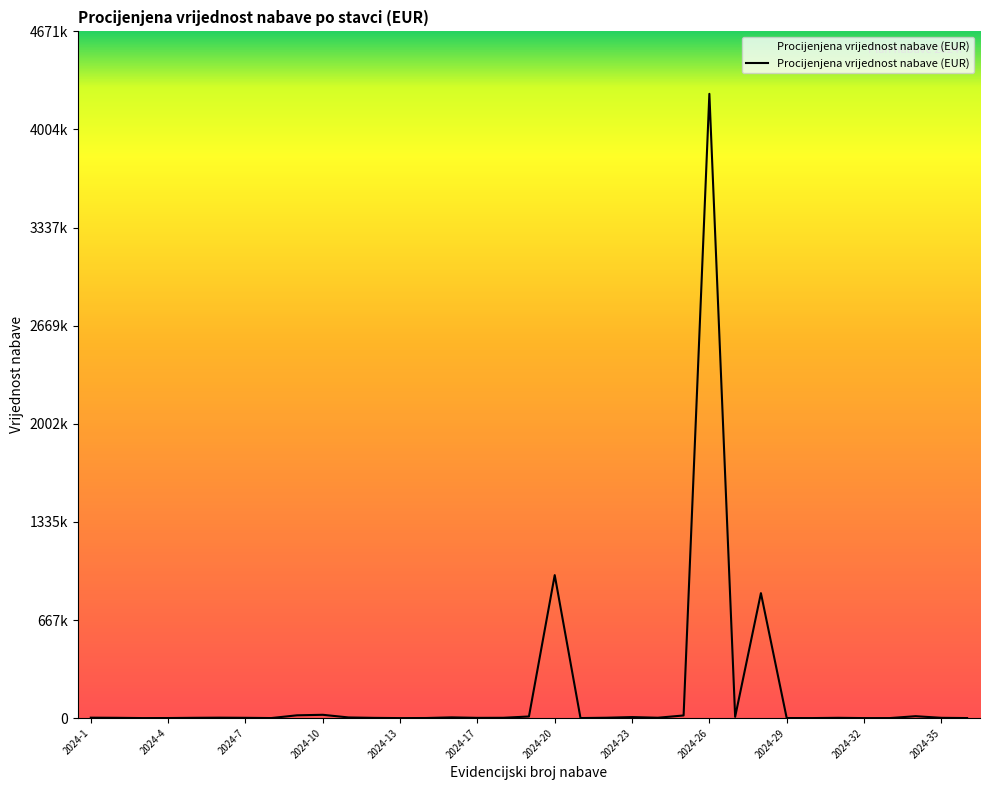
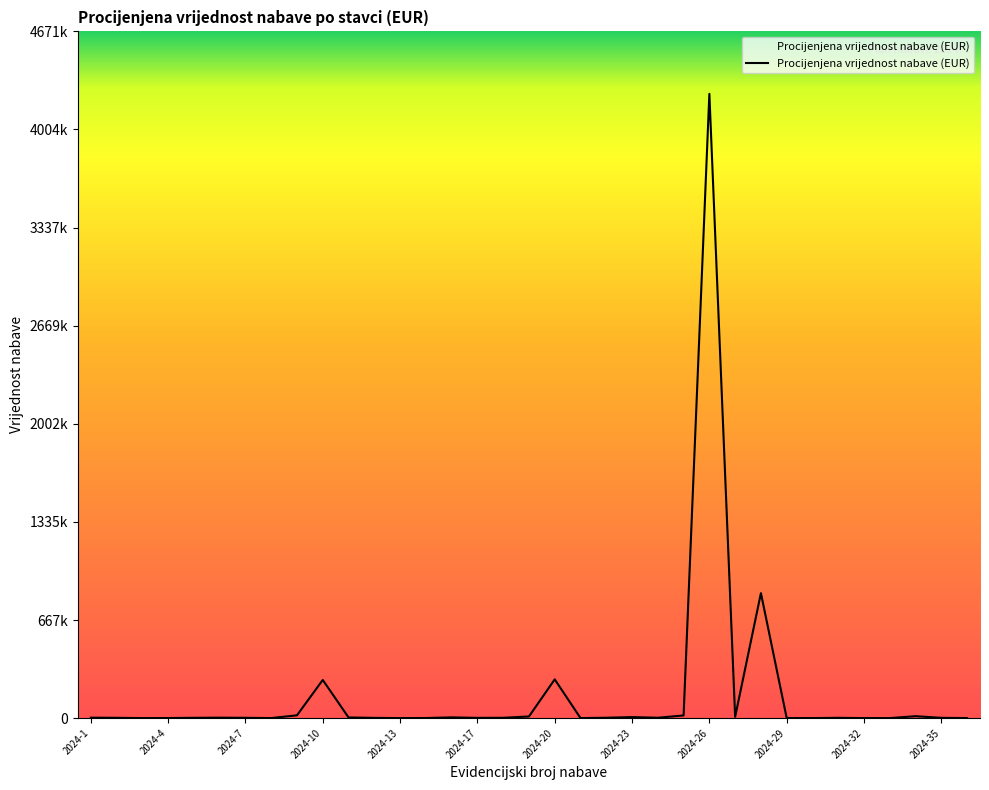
2024-10: 20000 -> 260000
2024-20: 970000 -> 260000
